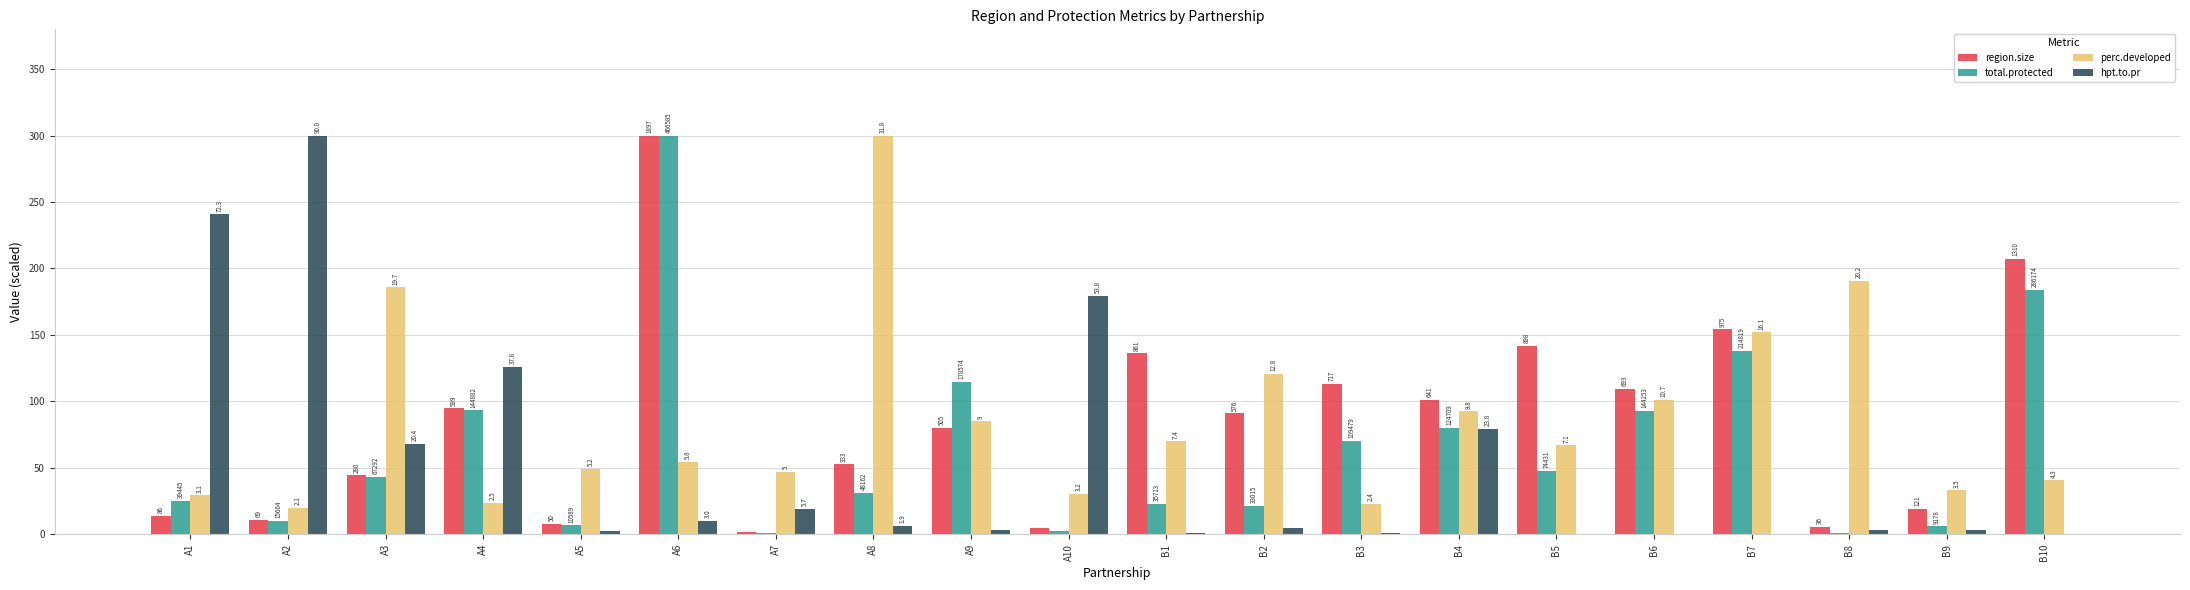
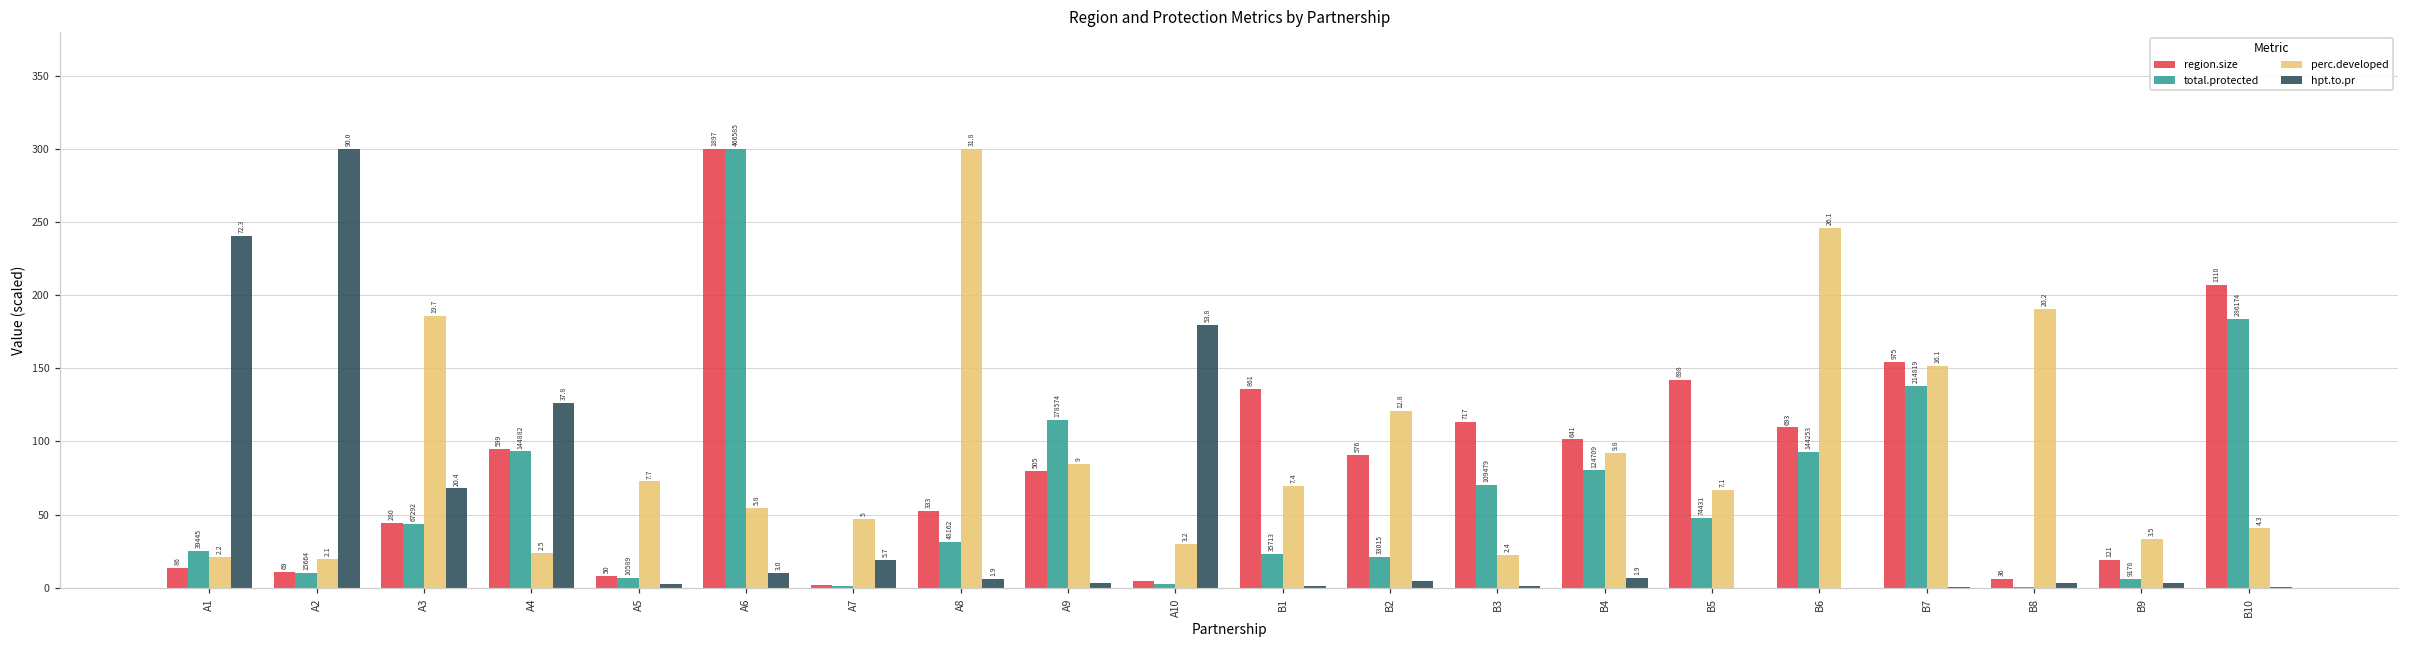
perc.developed, A1: 3.1 -> 2.2
perc.developed, A5: 5.2 -> 7.7
hpt.to.pr, B4: 23.8 -> 1.9
perc.developed, B6: 10.7 -> 26.1
